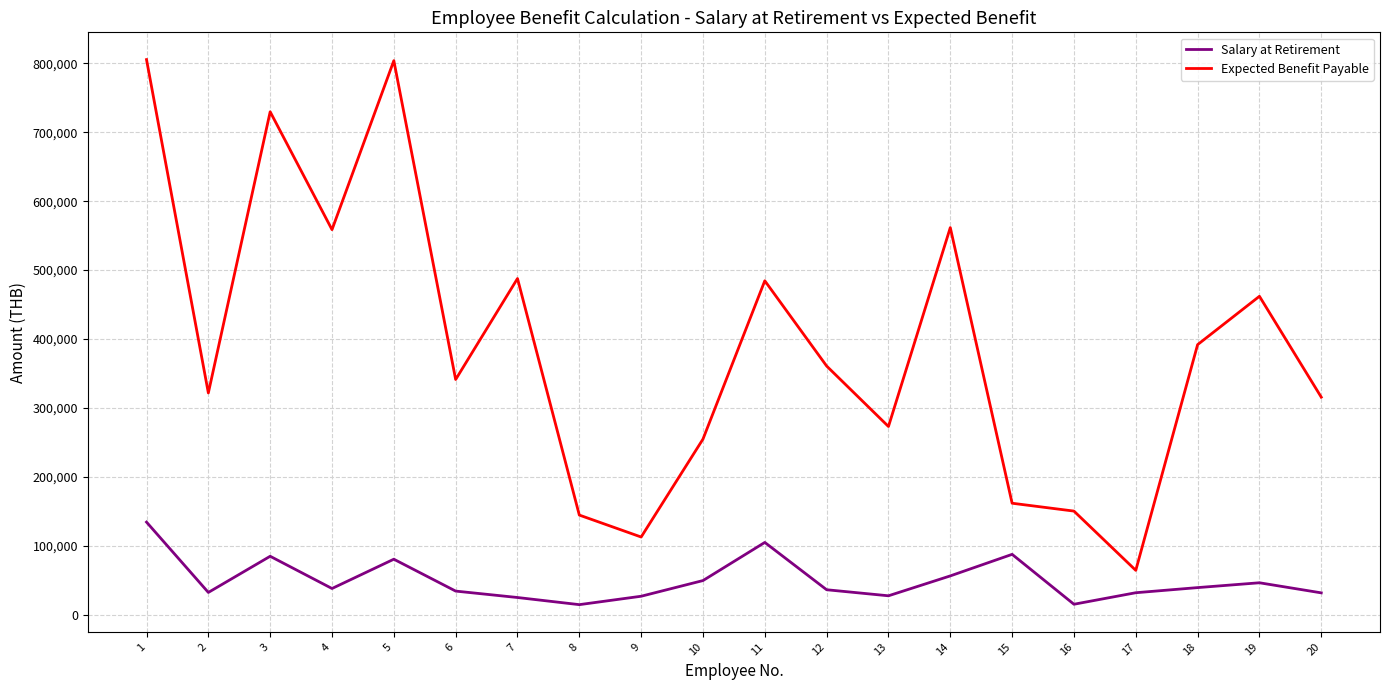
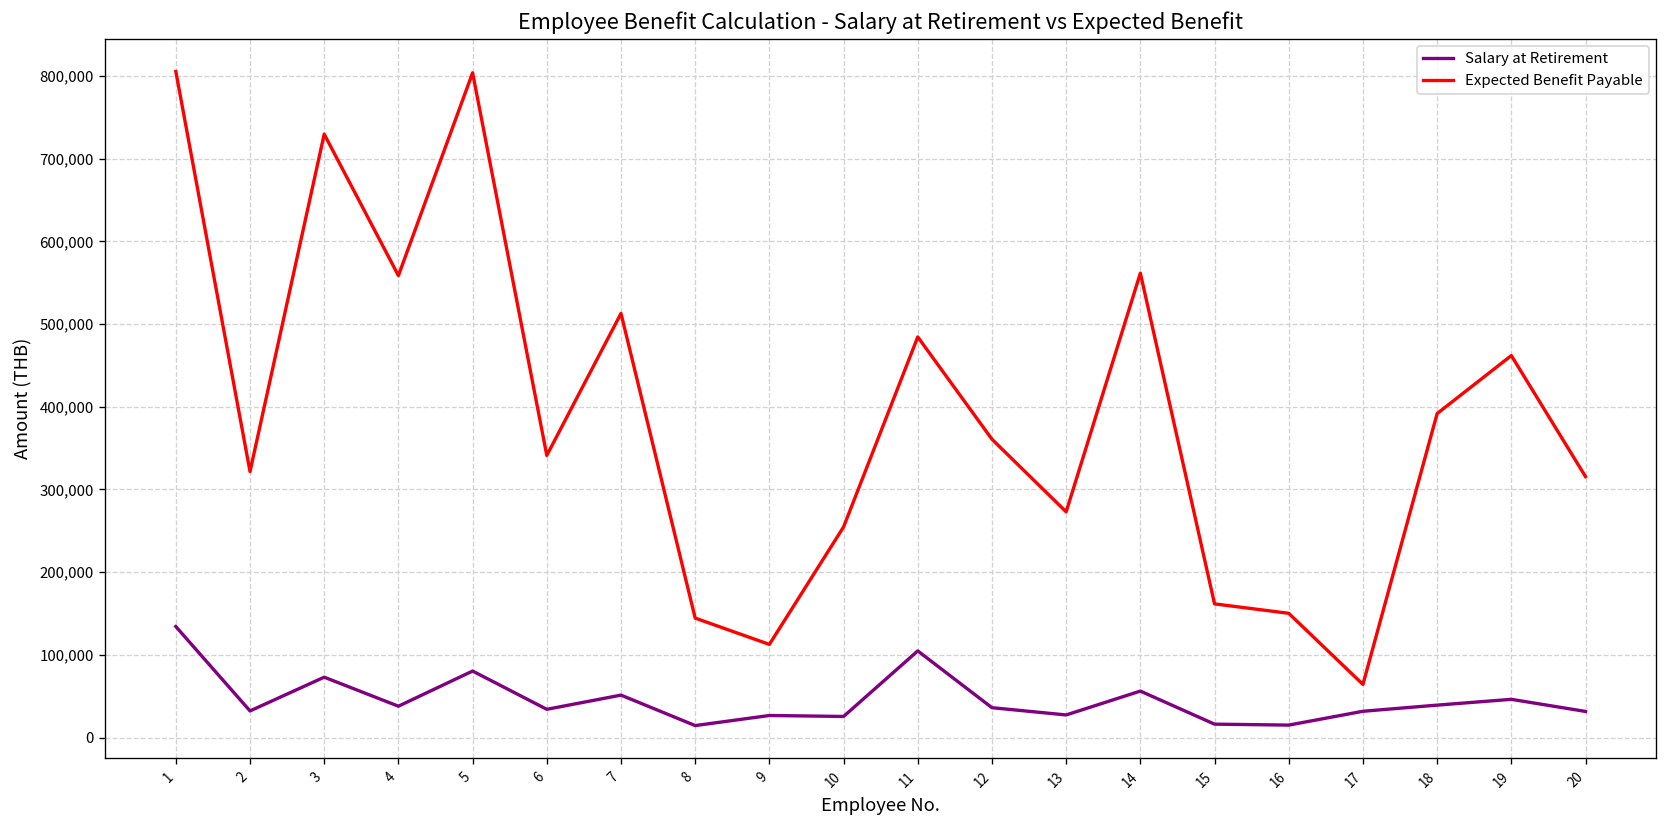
Salary at Retirement, 3: 80,000 -> 70,000
Salary at Retirement, 7: 20,000 -> 50,000
Expected Benefit Payable, 7: 490,000 -> 510,000
Salary at Retirement, 10: 50,000 -> 30,000
Salary at Retirement, 15: 90,000 -> 20,000
